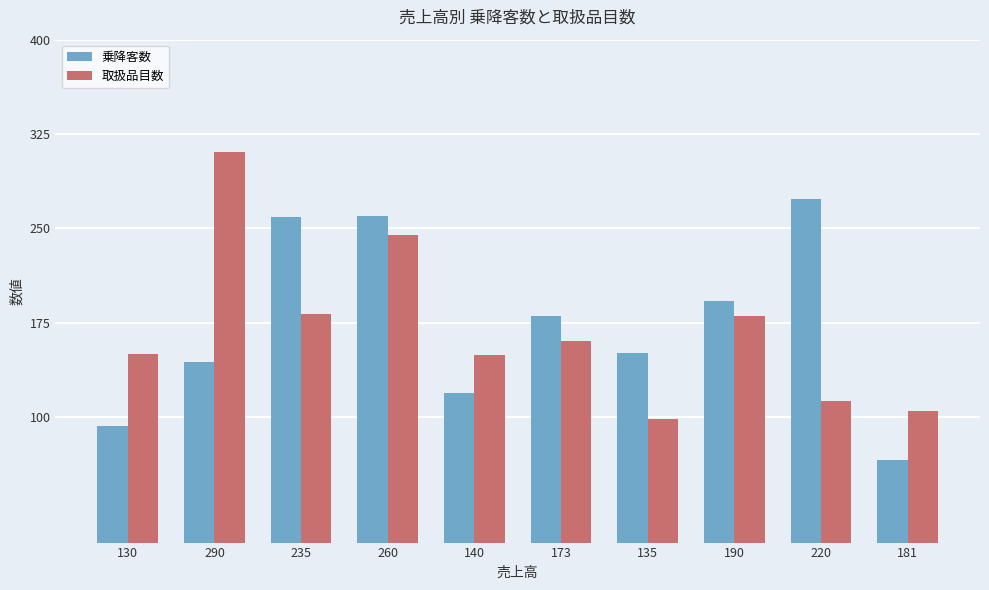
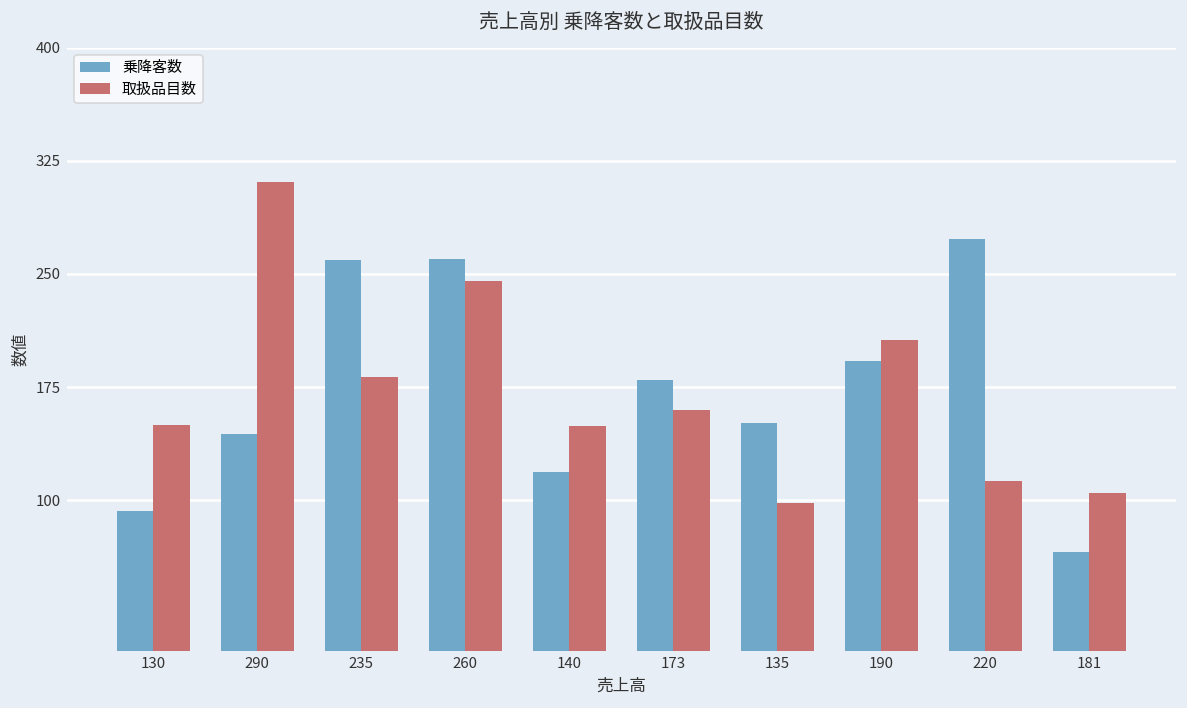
取扱品目数, 190: 180 -> 206
